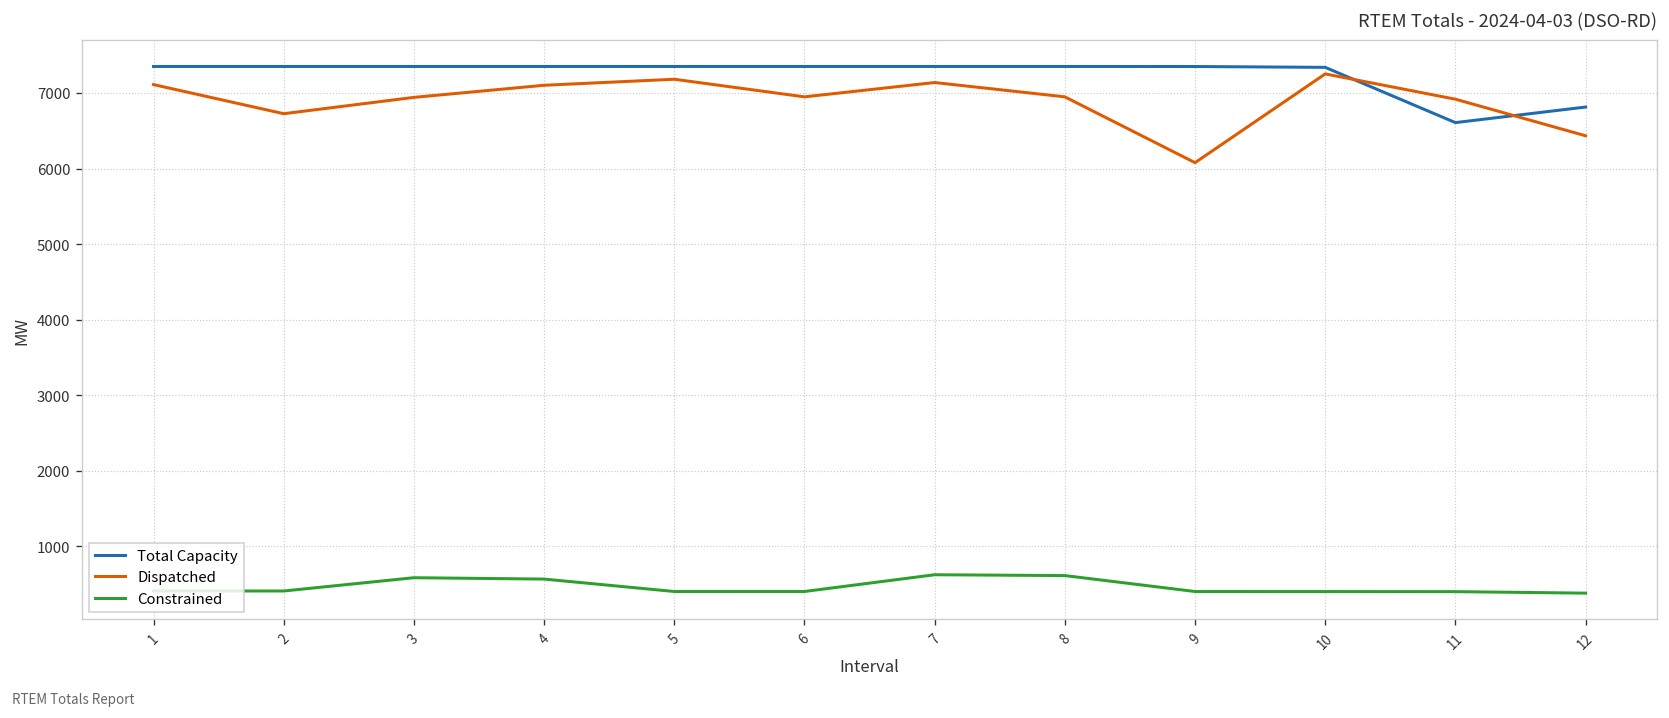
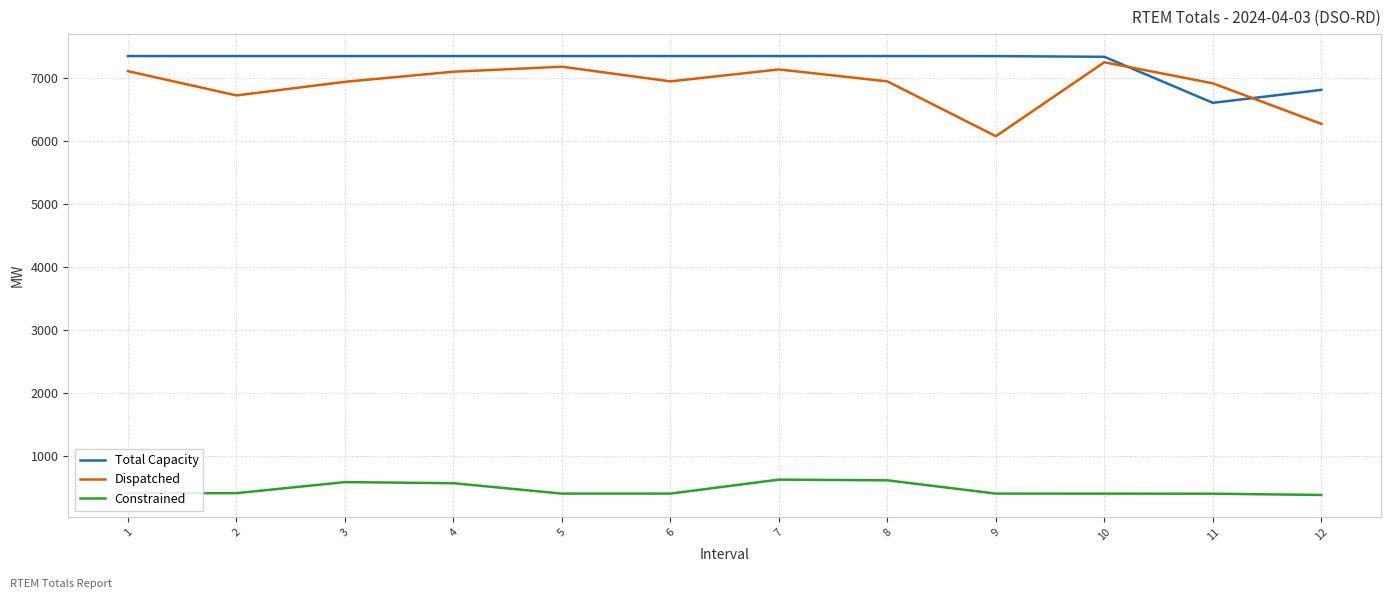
Dispatched, 12: 6400 -> 6300
